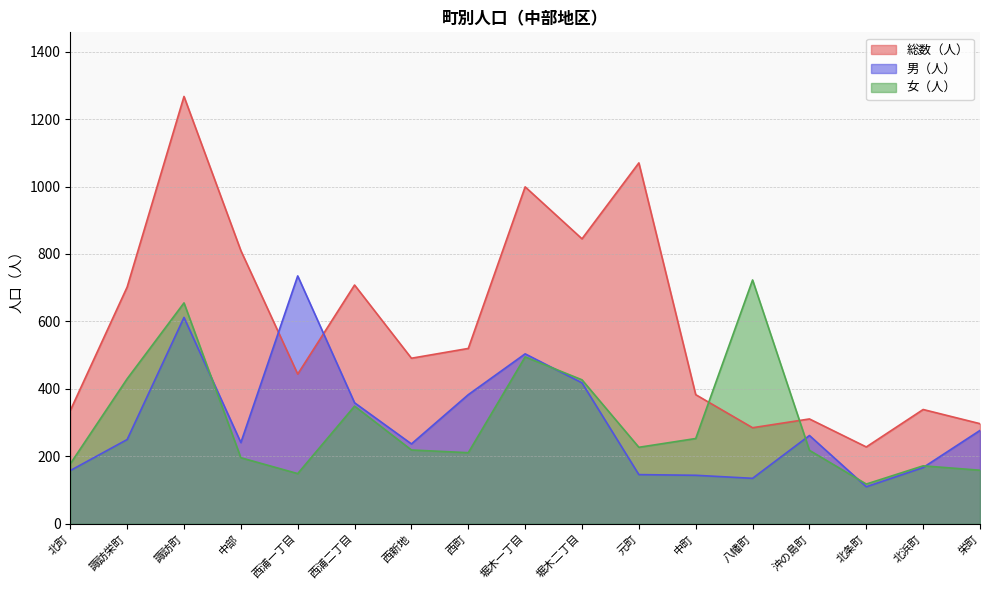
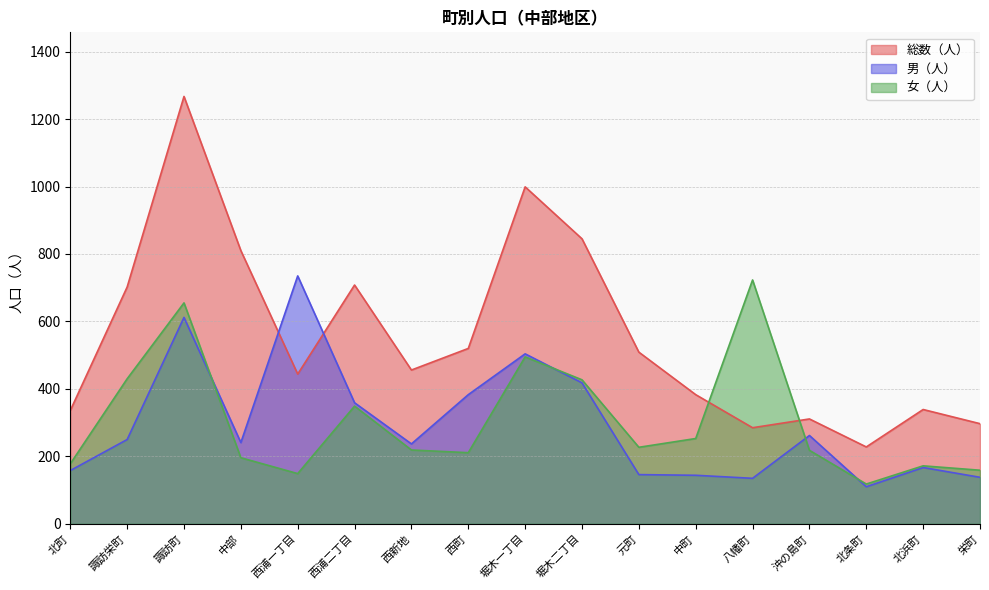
総数（人）, 西新地: 490 -> 460
総数（人）, 元町: 1070 -> 510
男（人）, 栄町: 280 -> 140
